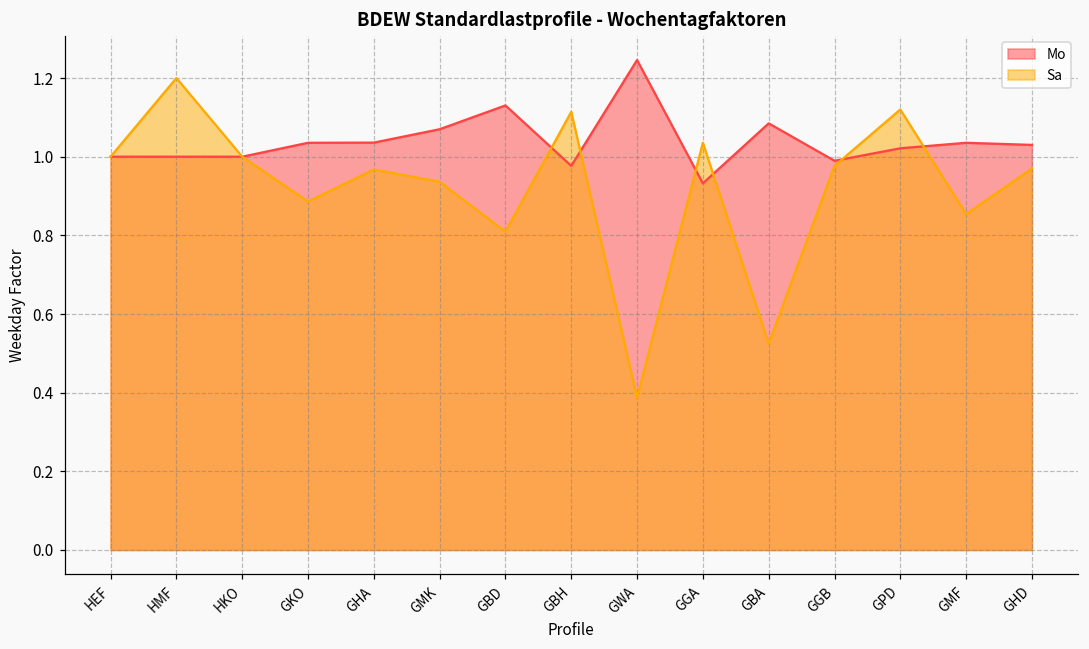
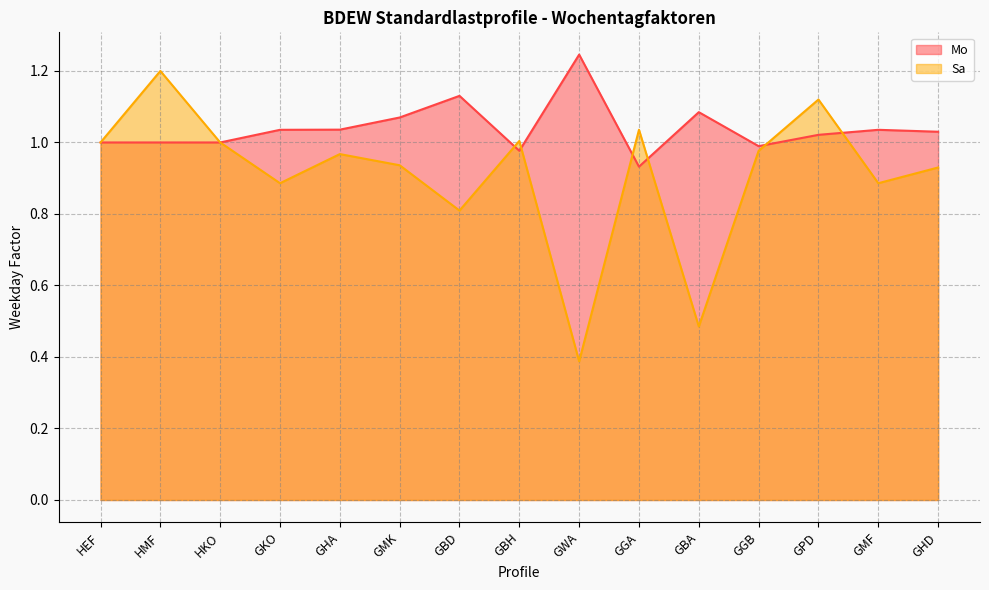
Sa, GBH: 1.11 -> 1.00
Sa, GBA: 0.52 -> 0.49
Sa, GMF: 0.85 -> 0.89
Sa, GHD: 0.97 -> 0.93
